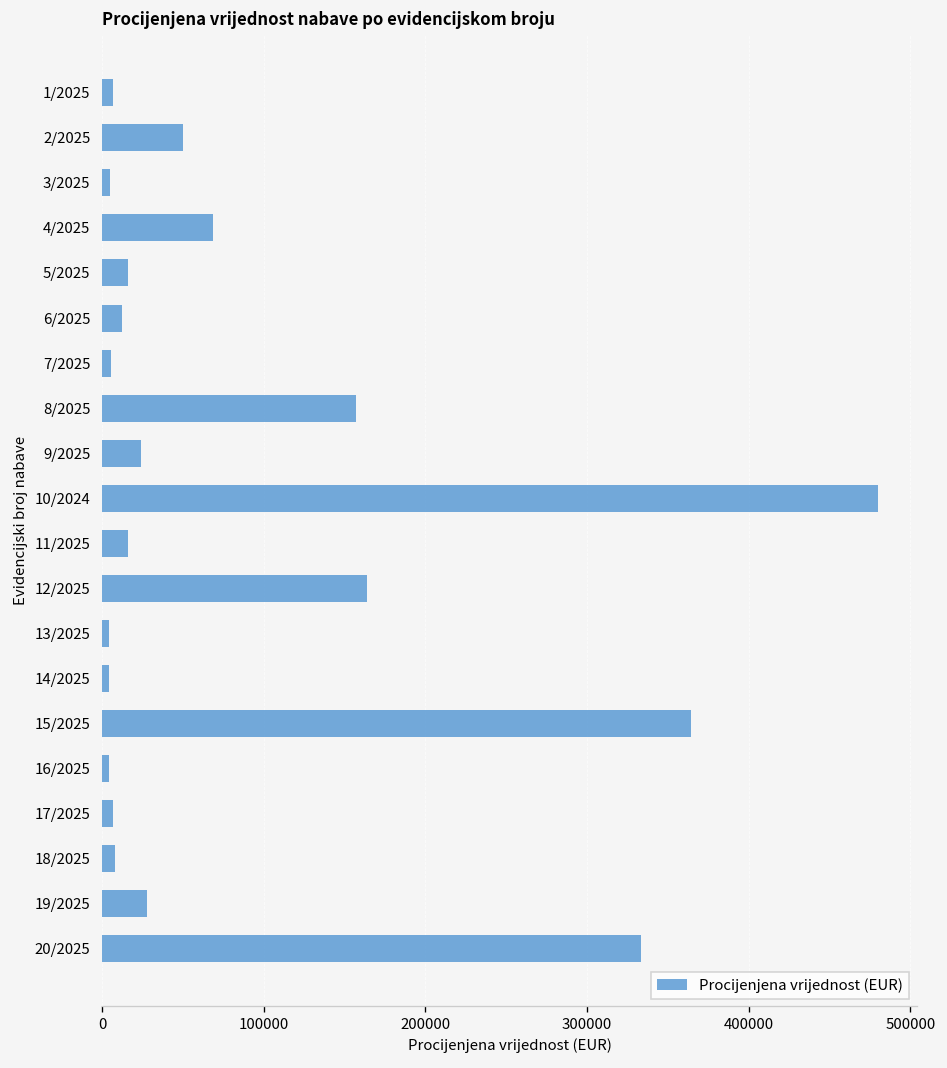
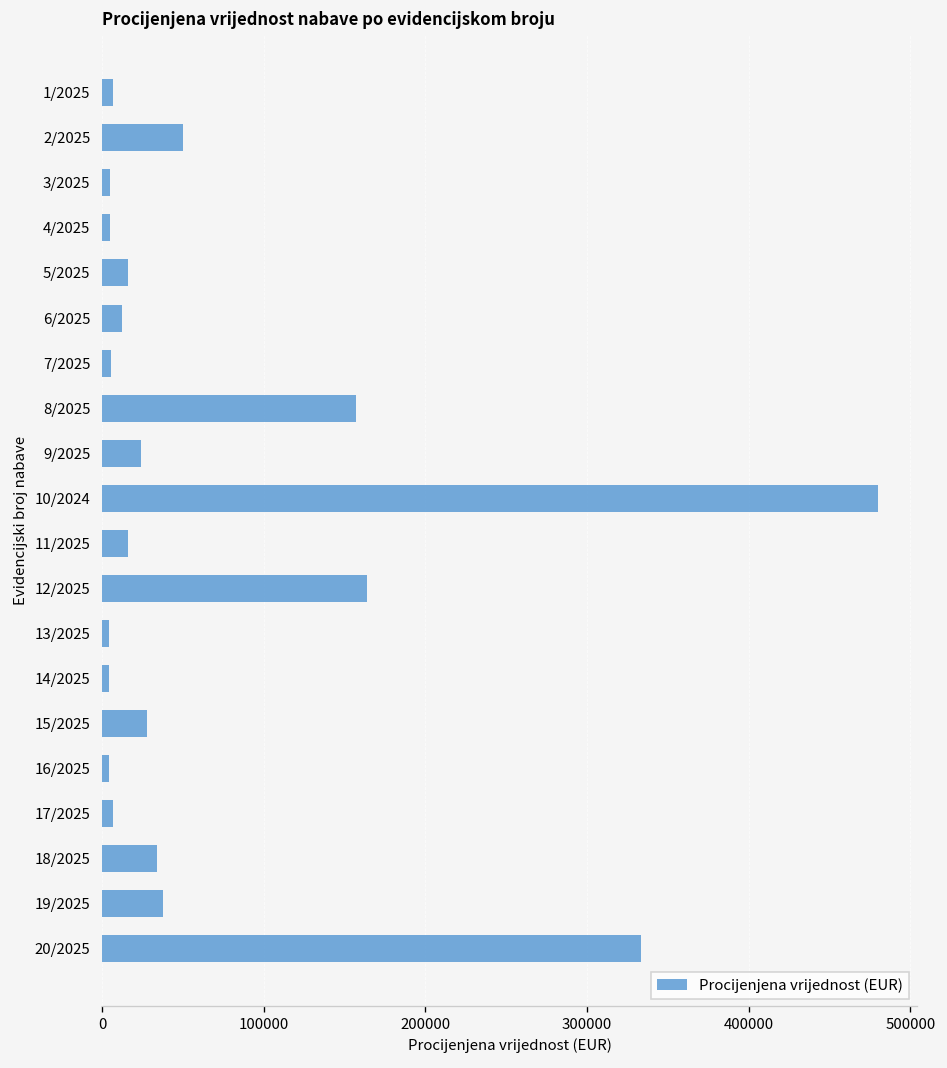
4/2025: 68000 -> 5000
15/2025: 364000 -> 28000
18/2025: 8000 -> 34000
19/2025: 28000 -> 38000
